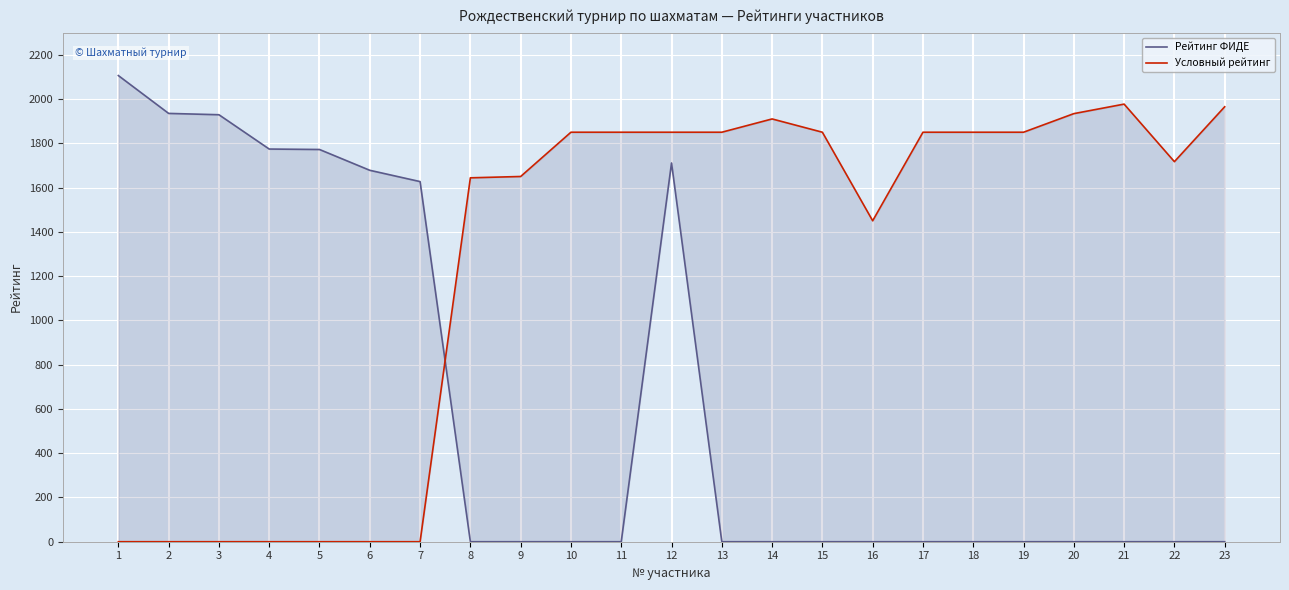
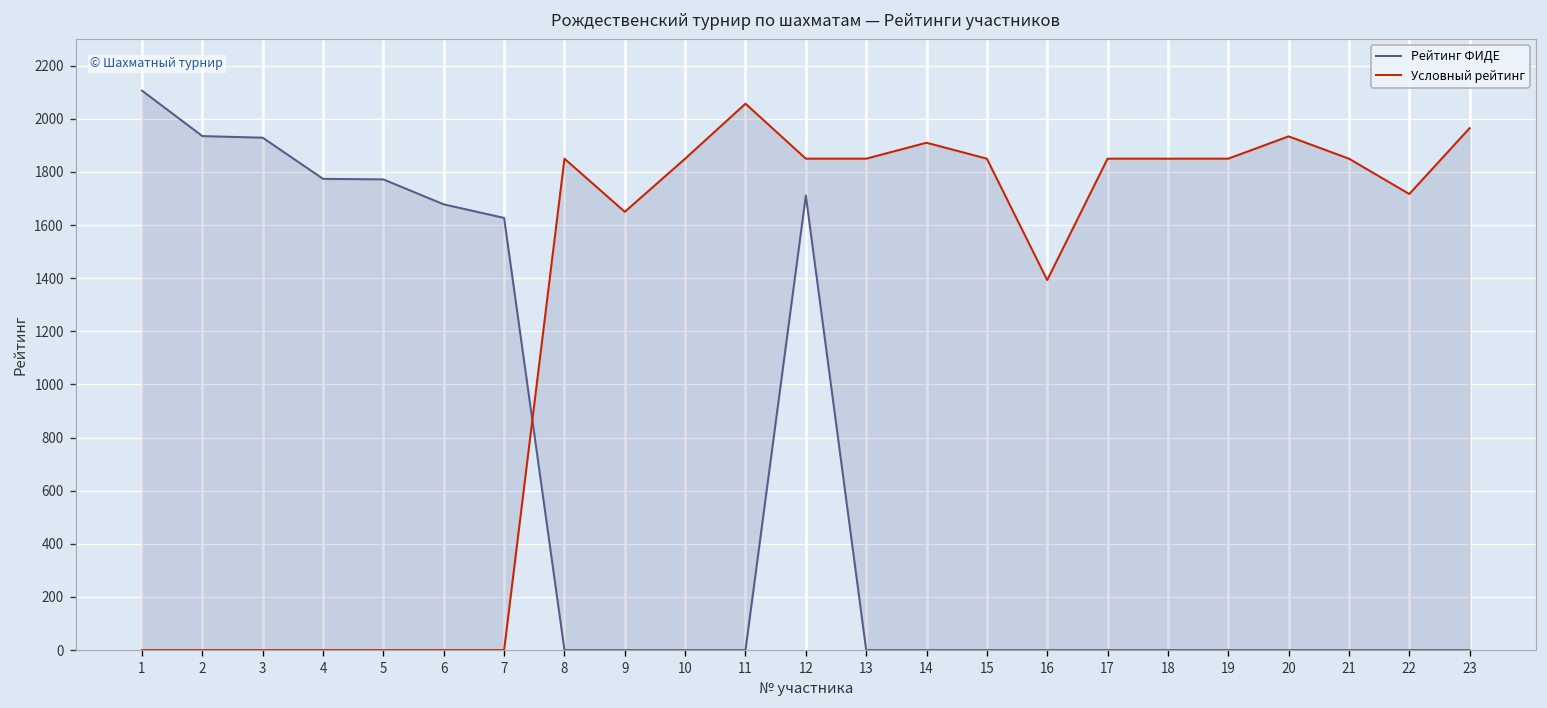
Условный рейтинг, 8: 1640 -> 1850
Условный рейтинг, 11: 1850 -> 2060
Условный рейтинг, 16: 1450 -> 1390
Условный рейтинг, 21: 1980 -> 1850
